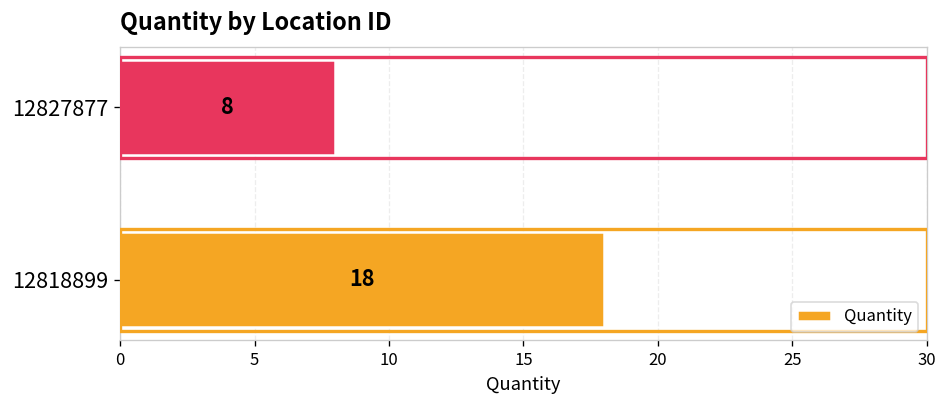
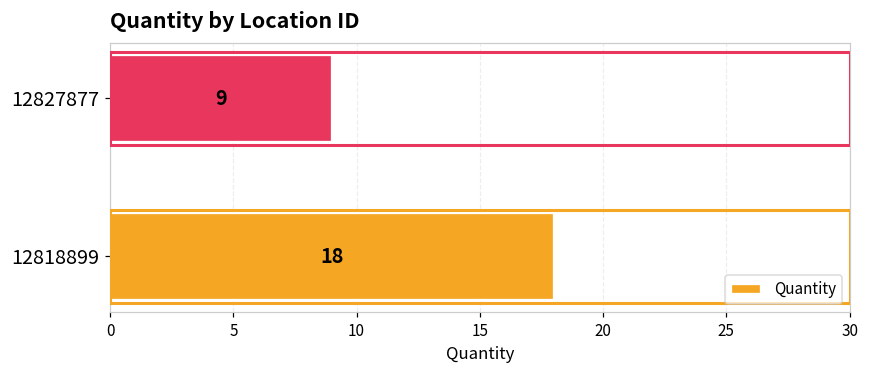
12827877: 8 -> 9
